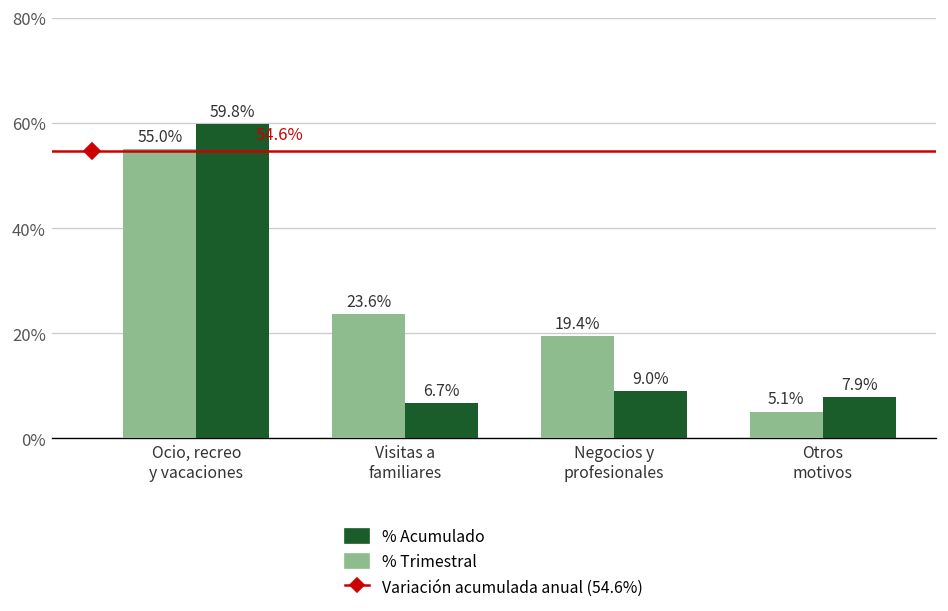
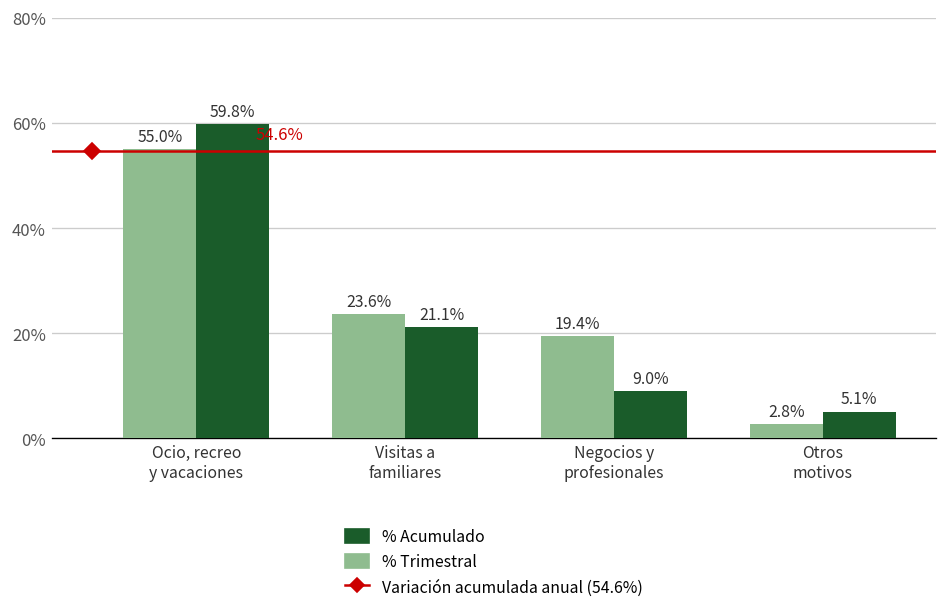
% Acumulado, Visitas a familiares: 6.7% -> 21.1%
% Trimestral, Otros motivos: 5.1% -> 2.8%
% Acumulado, Otros motivos: 7.9% -> 5.1%
